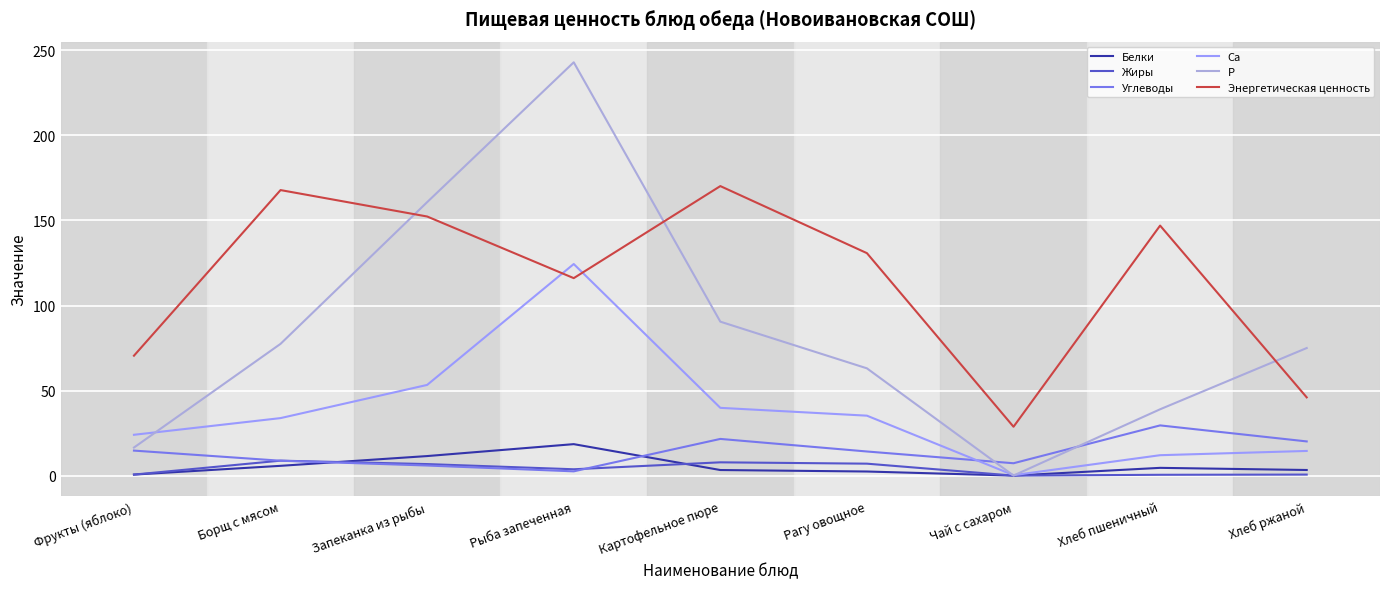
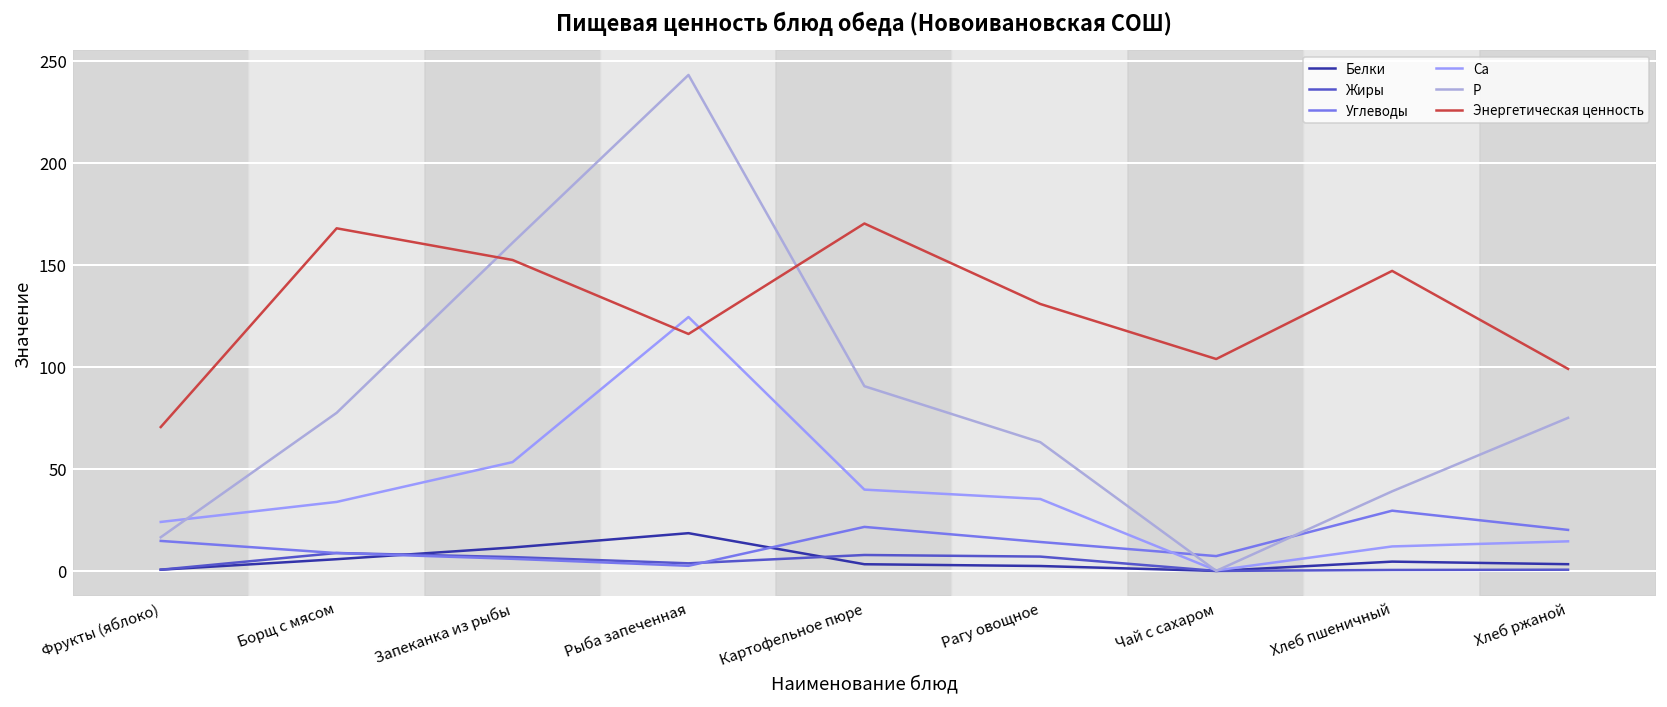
Энергетическая ценность, Чай с сахаром: 29 -> 104
Энергетическая ценность, Хлеб ржаной: 46 -> 99
